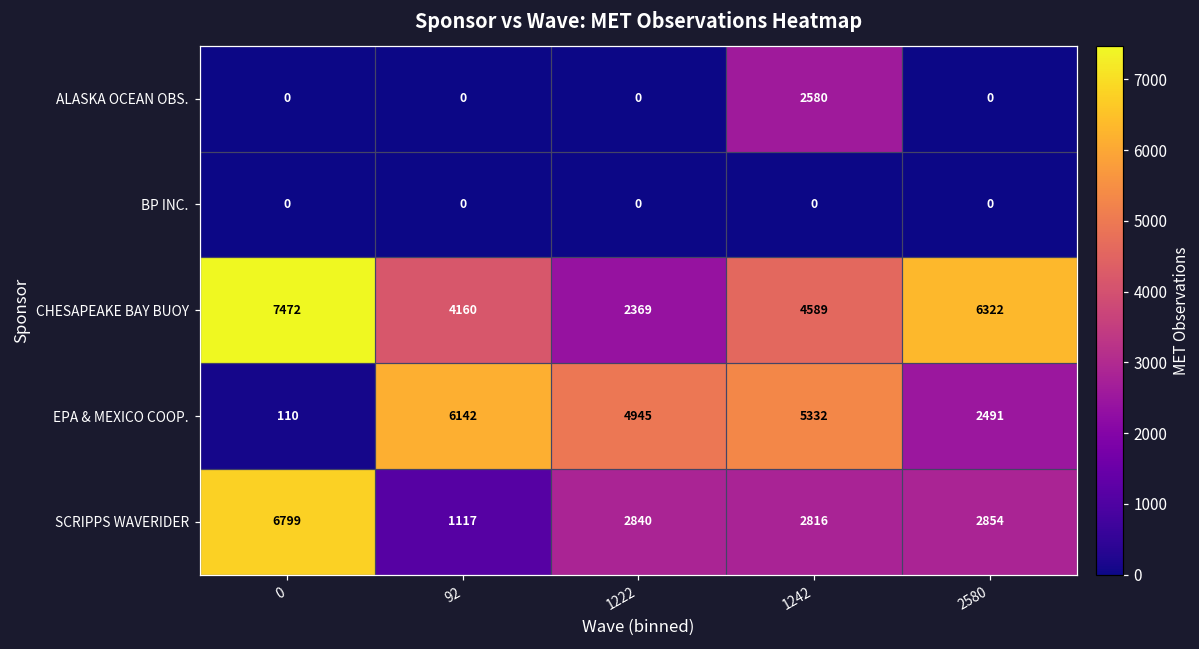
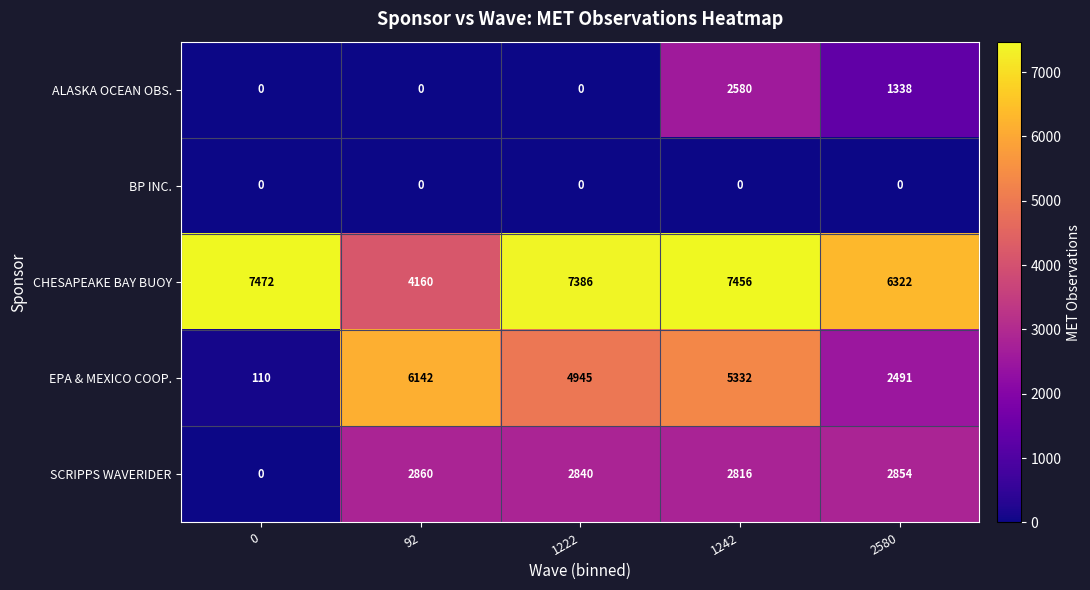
ALASKA OCEAN OBS., 2580: 0 -> 1338
CHESAPEAKE BAY BUOY, 1222: 2369 -> 7386
CHESAPEAKE BAY BUOY, 1242: 4589 -> 7456
SCRIPPS WAVERIDER, 0: 6799 -> 0
SCRIPPS WAVERIDER, 92: 1117 -> 2860
